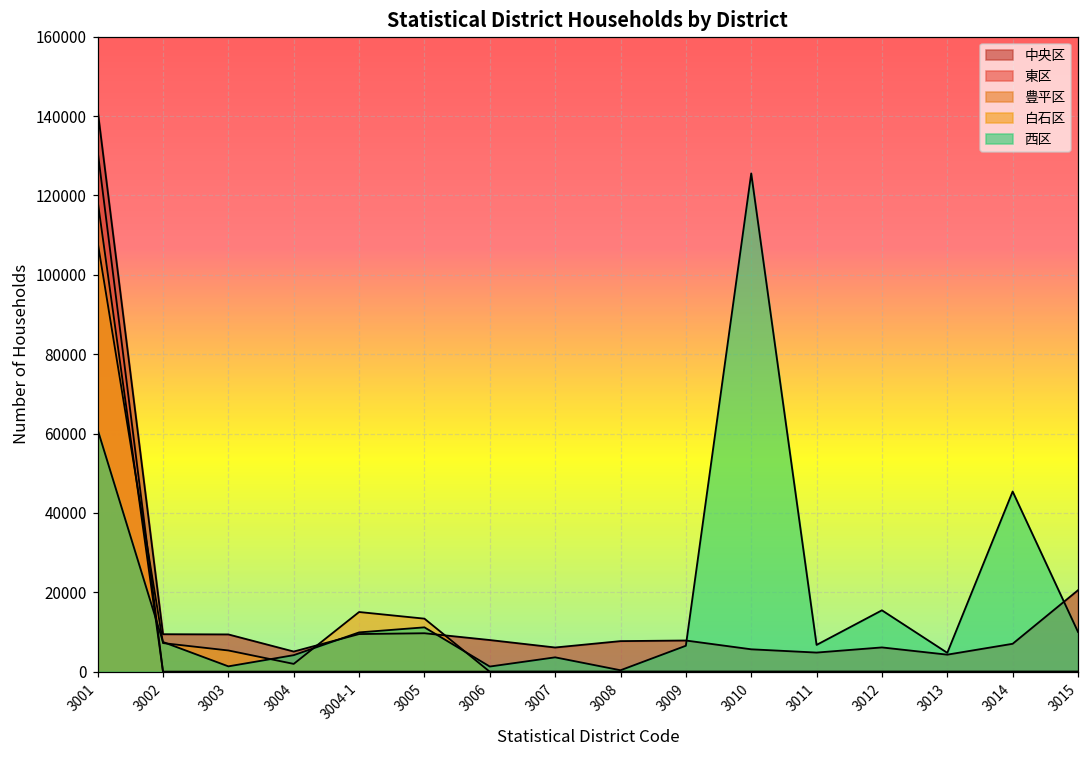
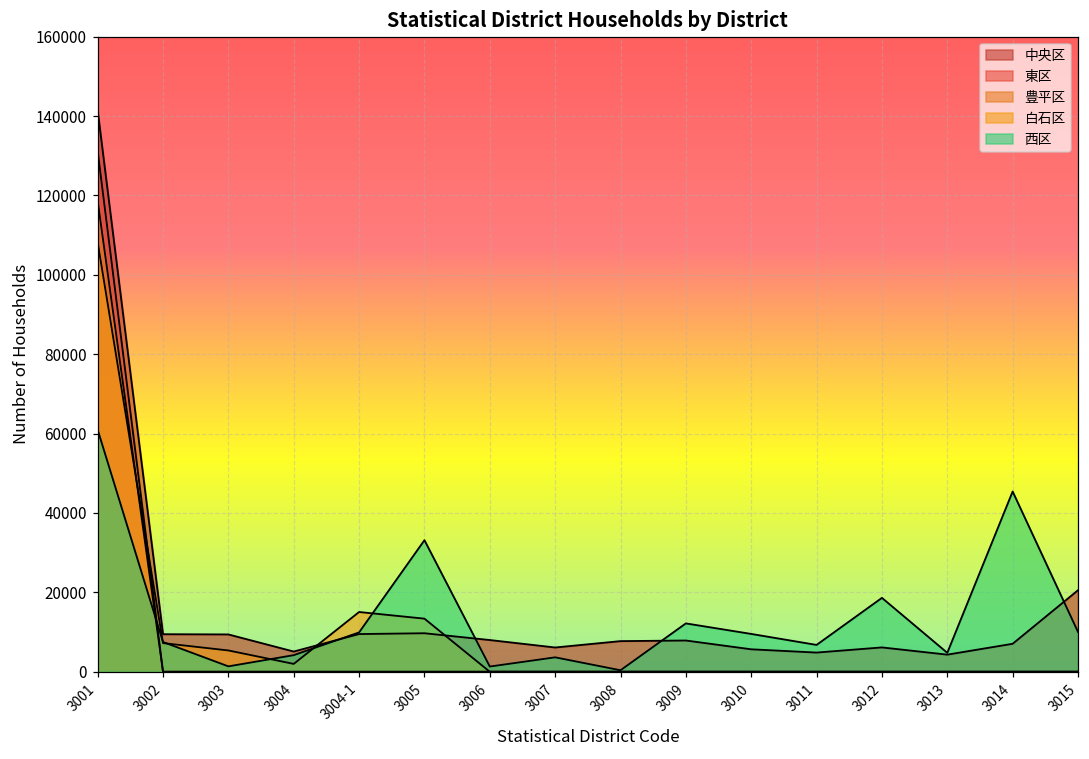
西区, 3005: 11000 -> 33000
西区, 3009: 7000 -> 12000
西区, 3010: 126000 -> 10000
西区, 3012: 15000 -> 19000
